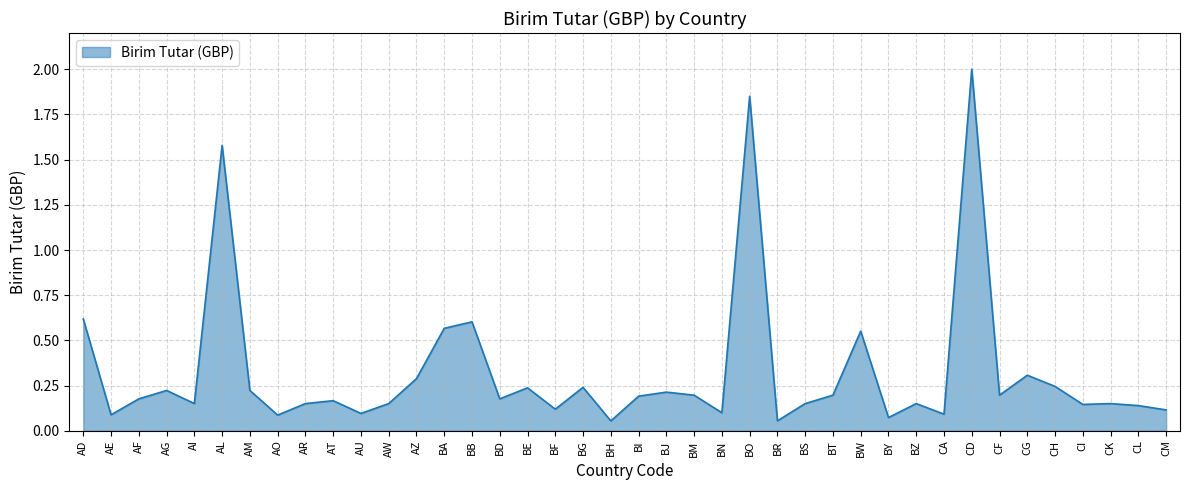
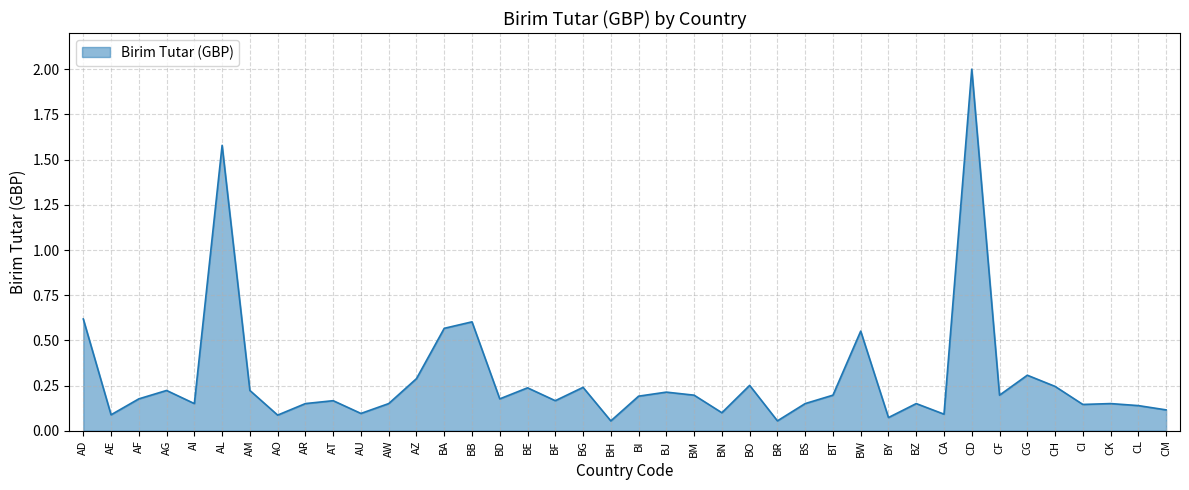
BF: 0.12 -> 0.17
BO: 1.85 -> 0.25
